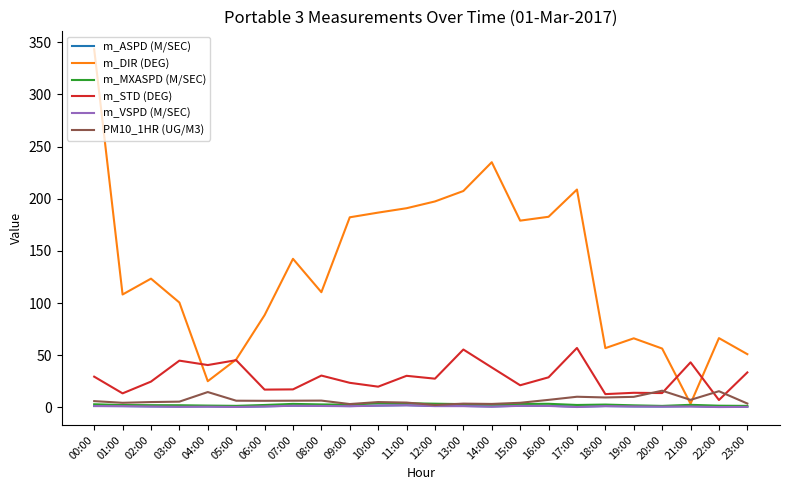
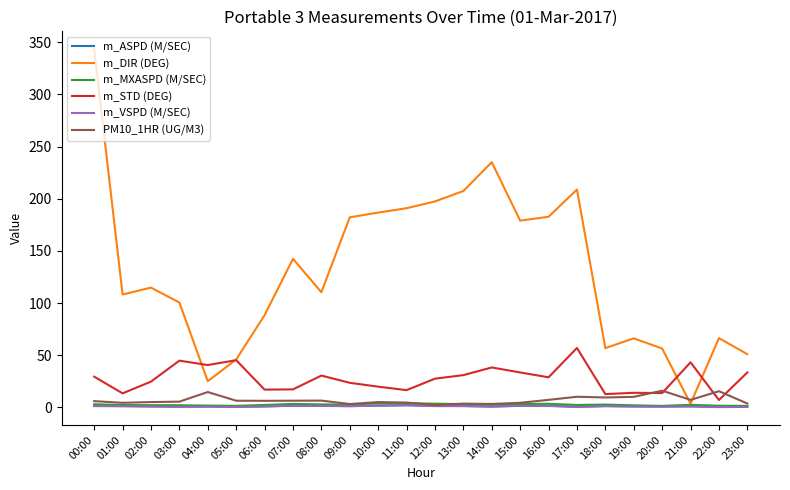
m_DIR (DEG), 02:00: 123 -> 115
m_STD (DEG), 11:00: 30 -> 17
m_STD (DEG), 13:00: 55 -> 31
m_STD (DEG), 15:00: 21 -> 34
